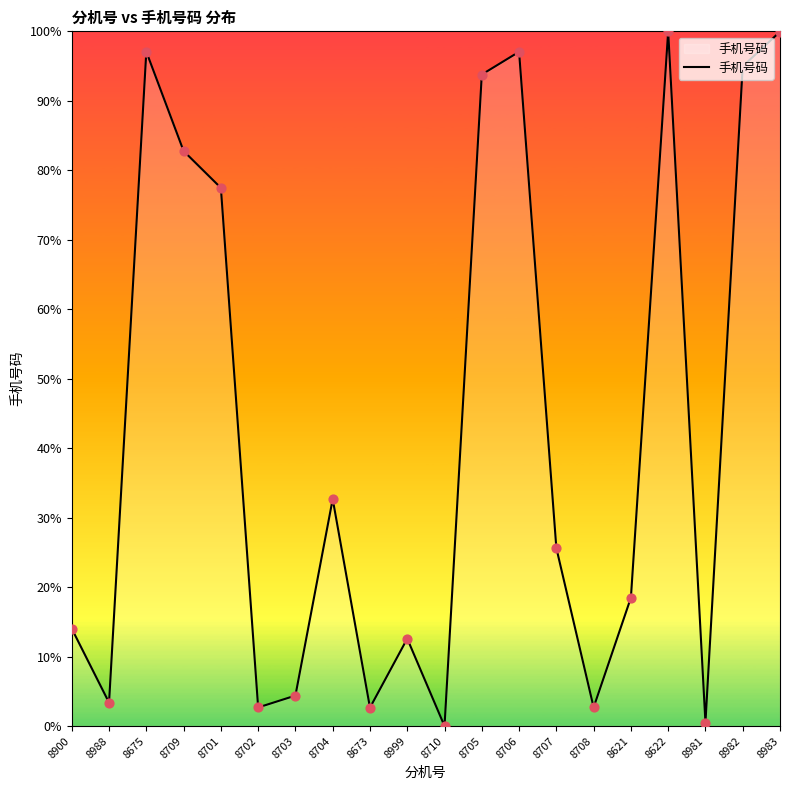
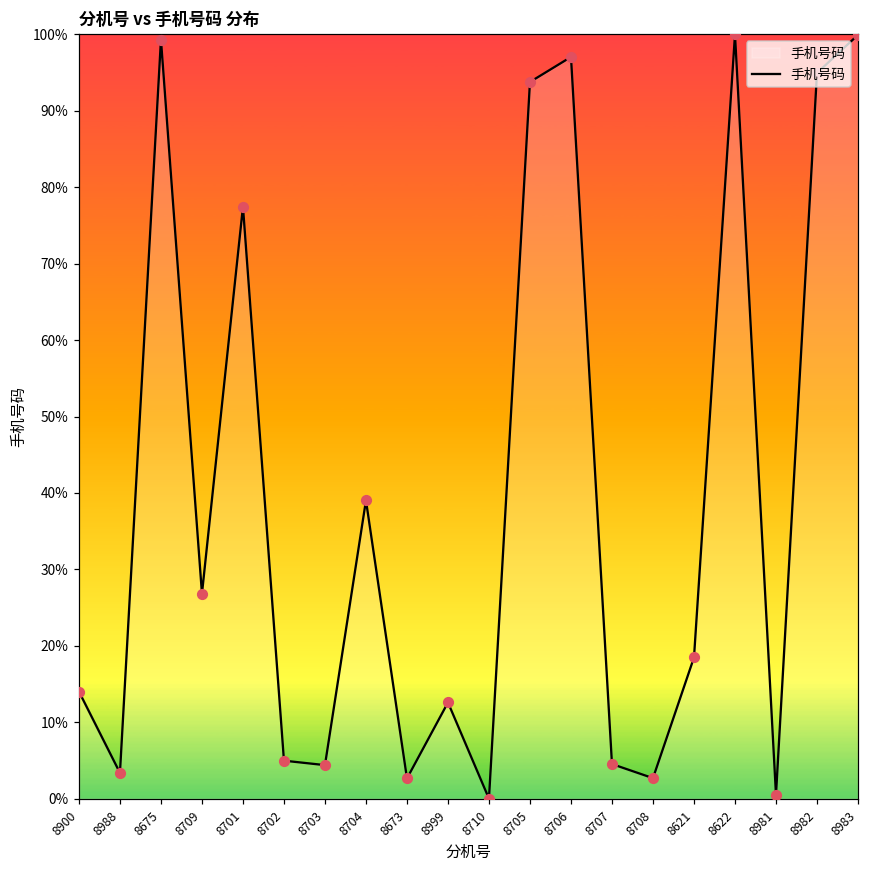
8675: 97% -> 99%
8709: 83% -> 27%
8702: 3% -> 5%
8704: 33% -> 39%
8707: 26% -> 5%
